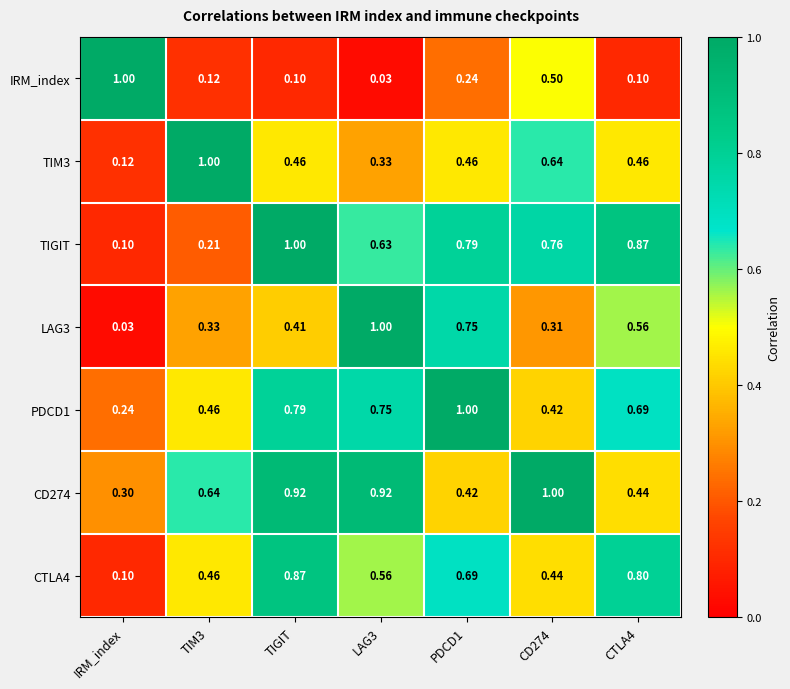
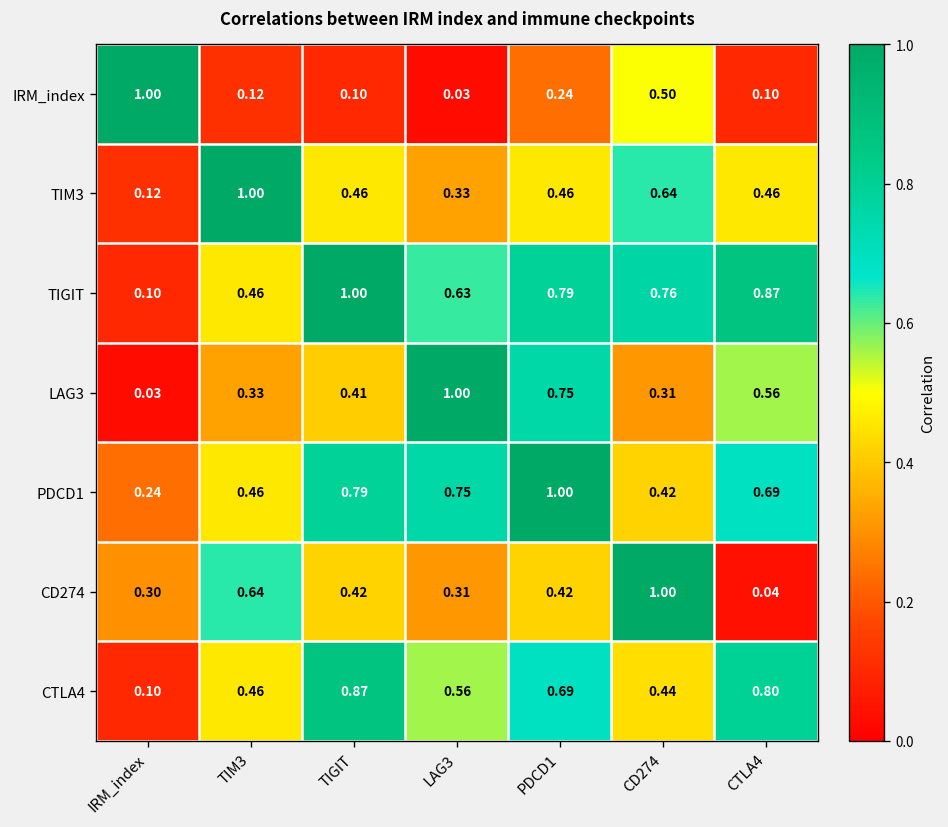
TIGIT, TIM3: 0.21 -> 0.46
CD274, TIGIT: 0.92 -> 0.42
CD274, LAG3: 0.92 -> 0.31
CD274, CTLA4: 0.44 -> 0.04
